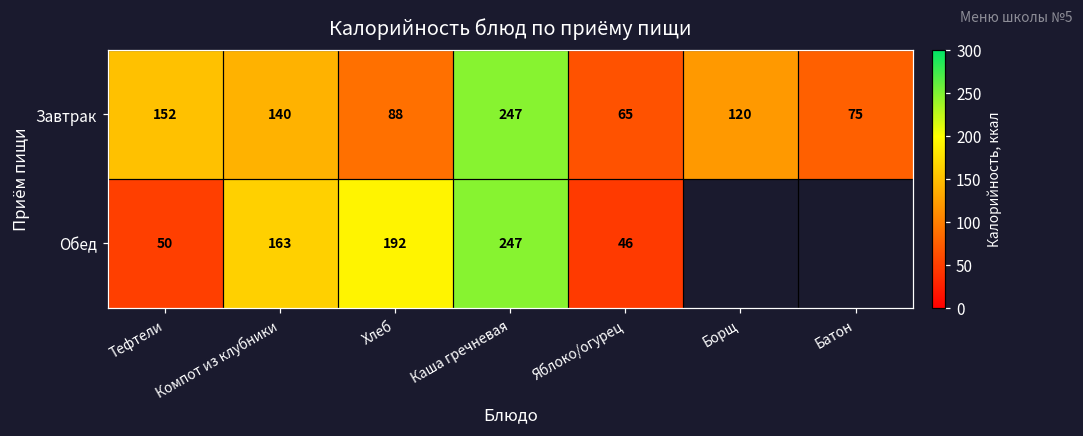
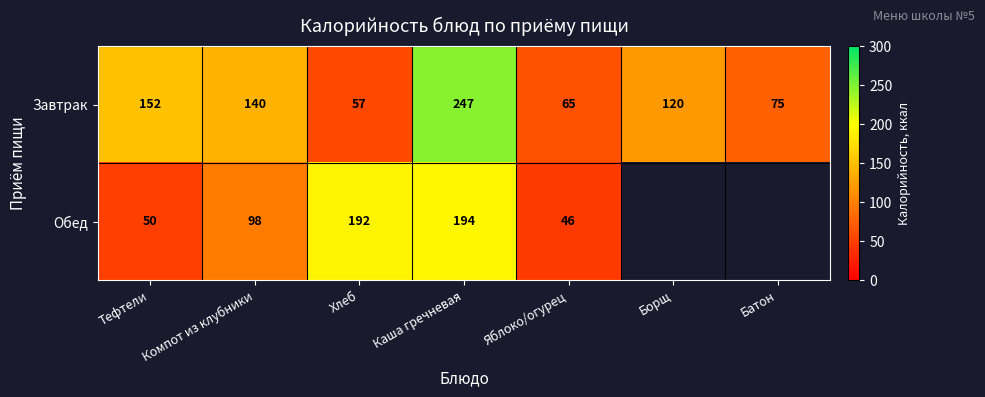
Завтрак, Хлеб: 88 -> 57
Обед, Компот из клубники: 163 -> 98
Обед, Каша гречневая: 247 -> 194
